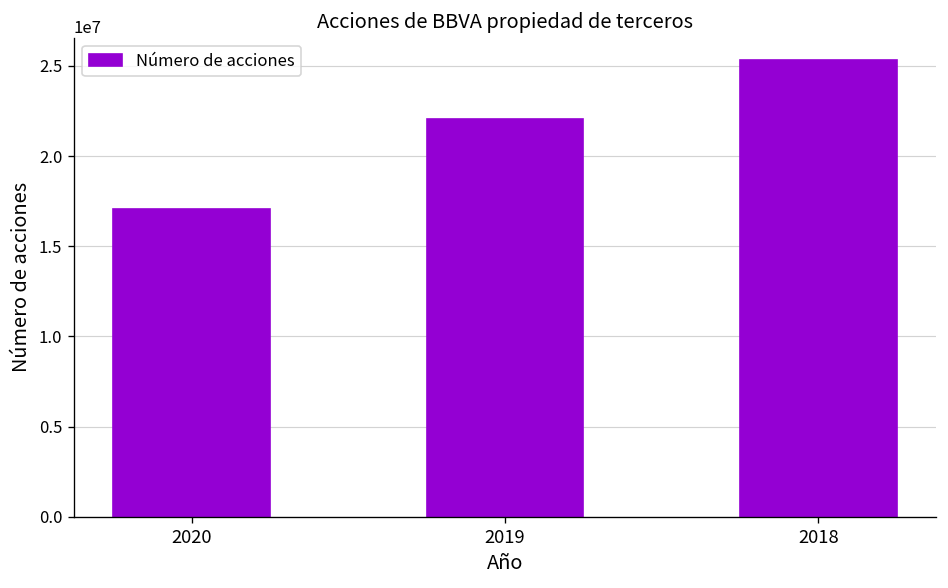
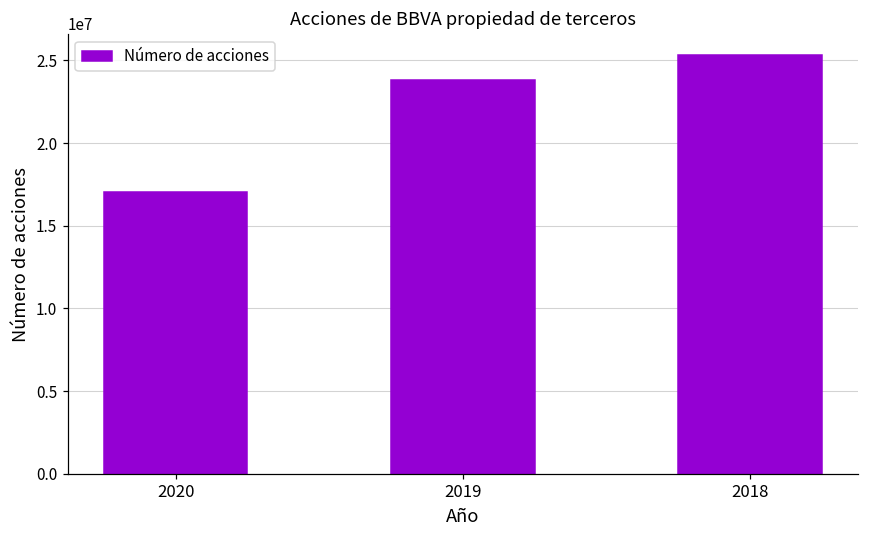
2019: 22100000 -> 23800000
